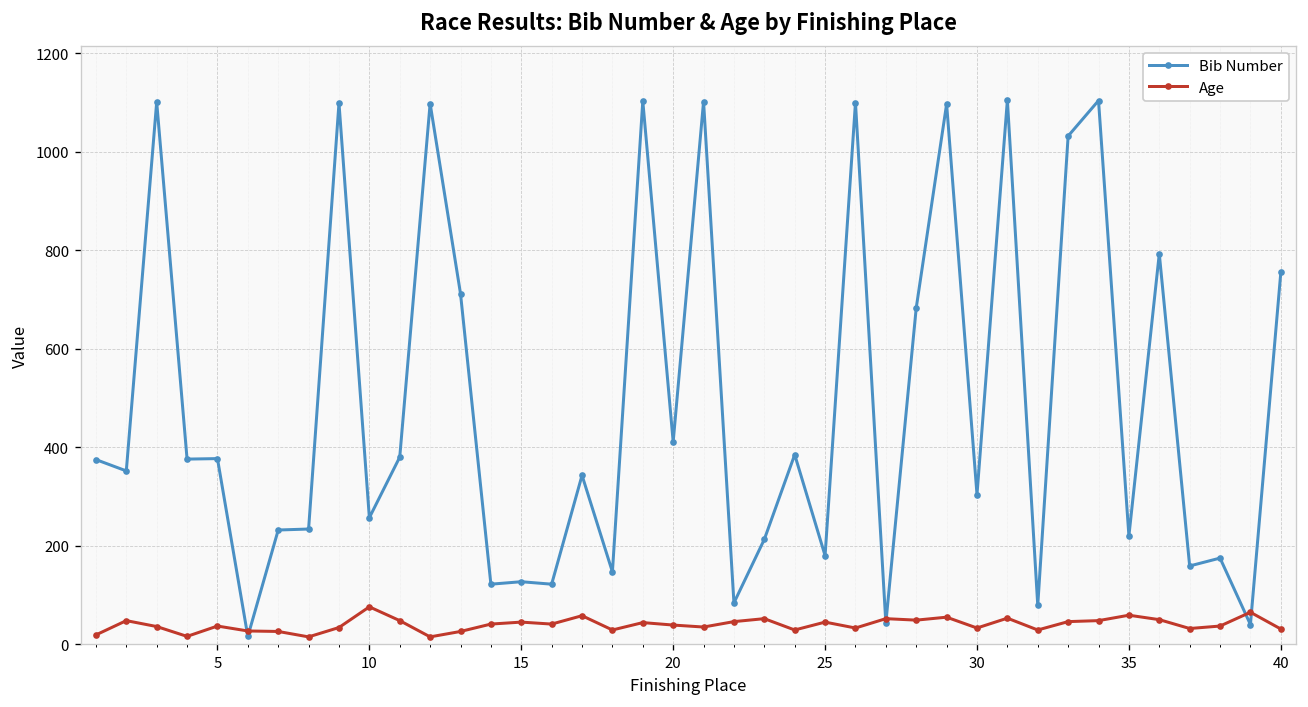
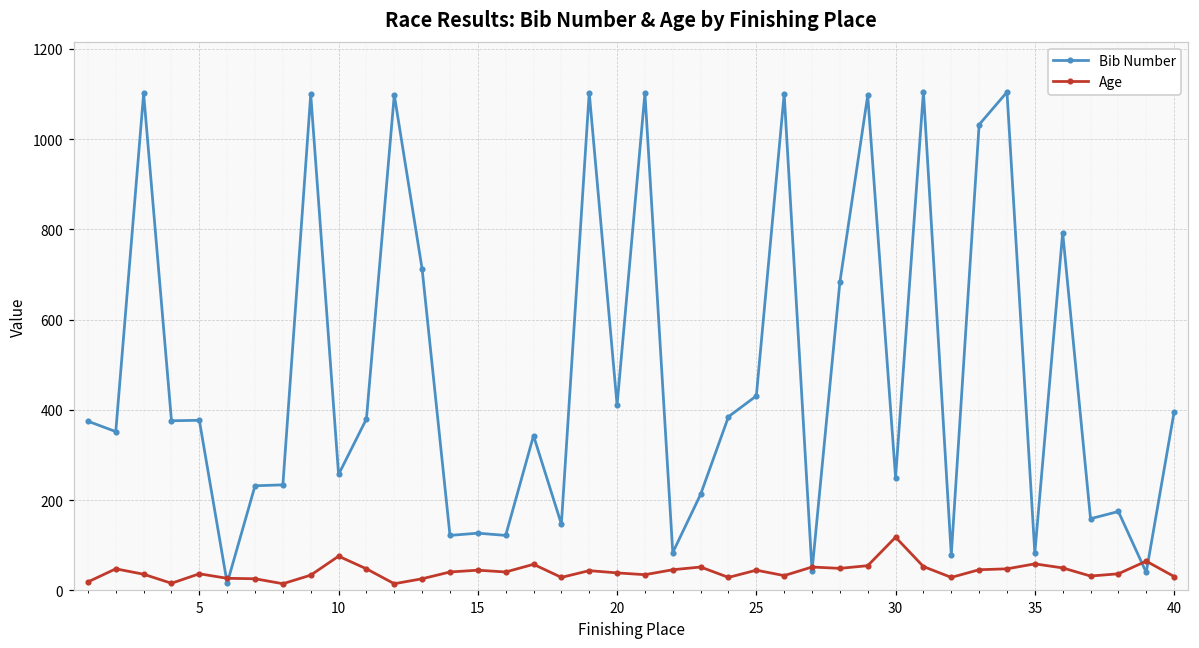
Bib Number, 25: 180 -> 430
Bib Number, 30: 300 -> 250
Age, 30: 30 -> 120
Bib Number, 35: 220 -> 80
Bib Number, 40: 760 -> 400
